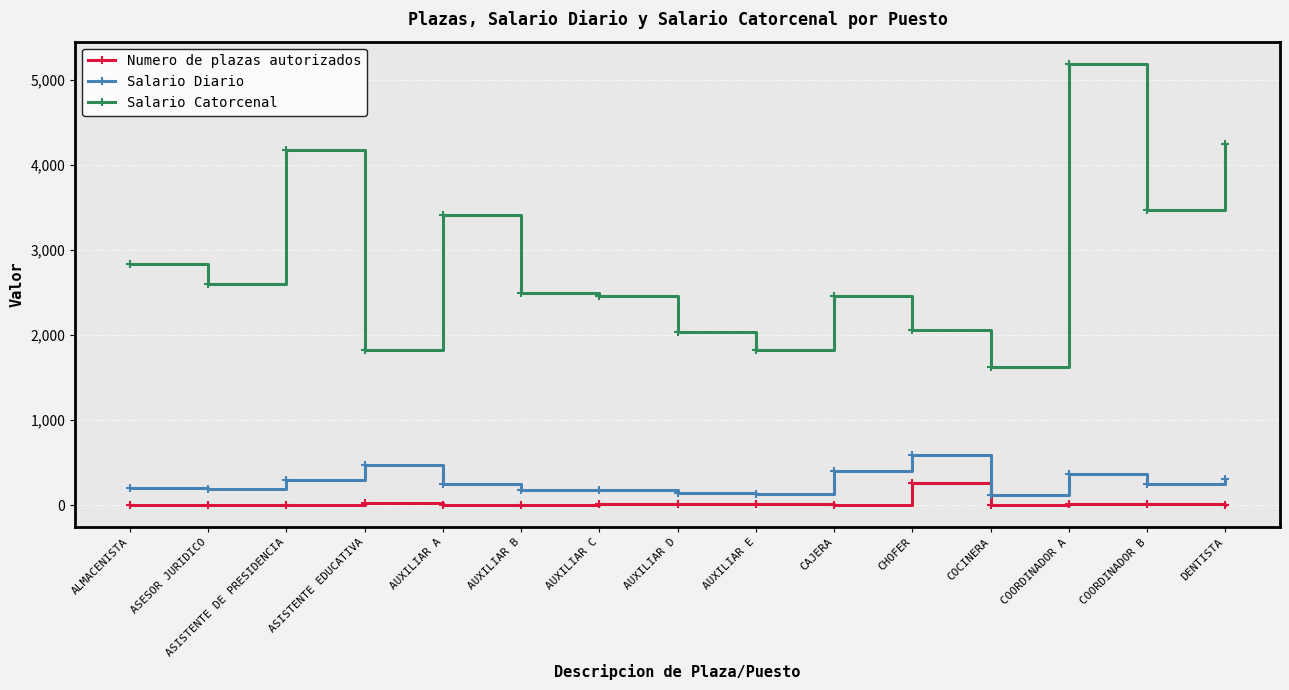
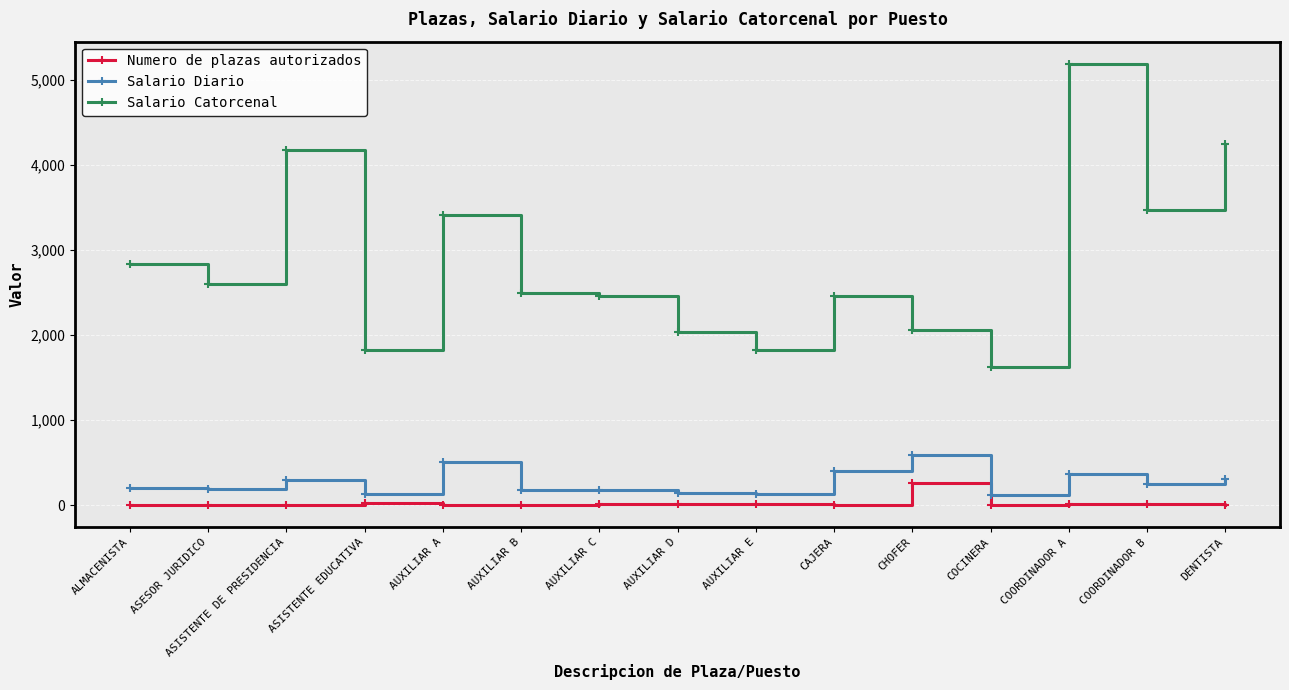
Salario Diario, ASISTENTE EDUCATIVA: 500 -> 100
Salario Diario, AUXILIAR A: 200 -> 500
